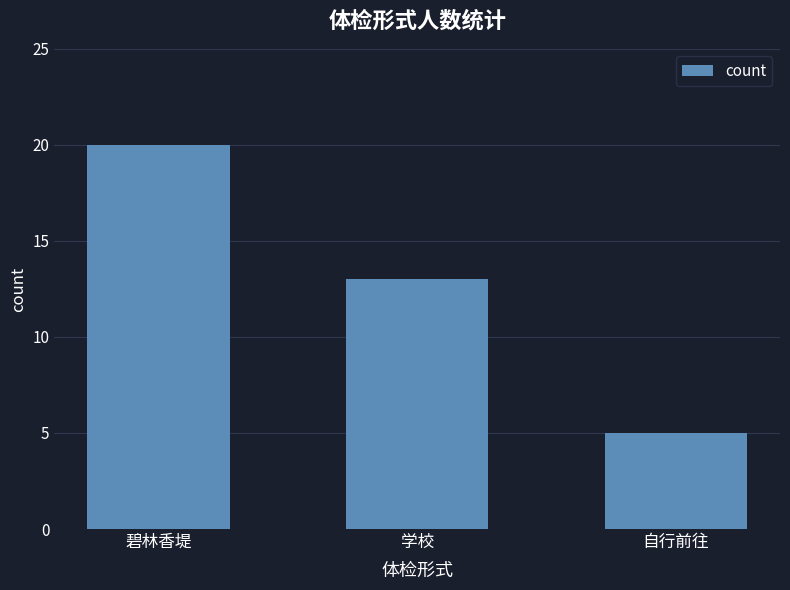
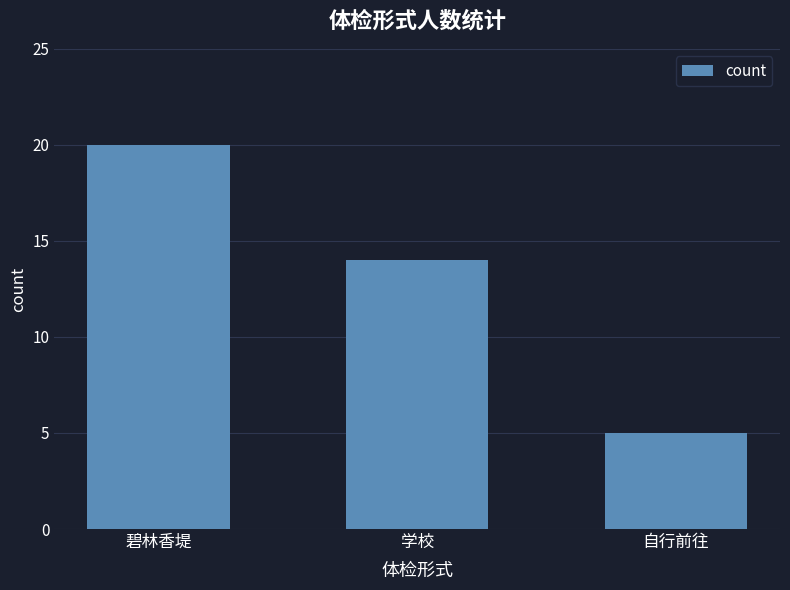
学校: 13 -> 14
